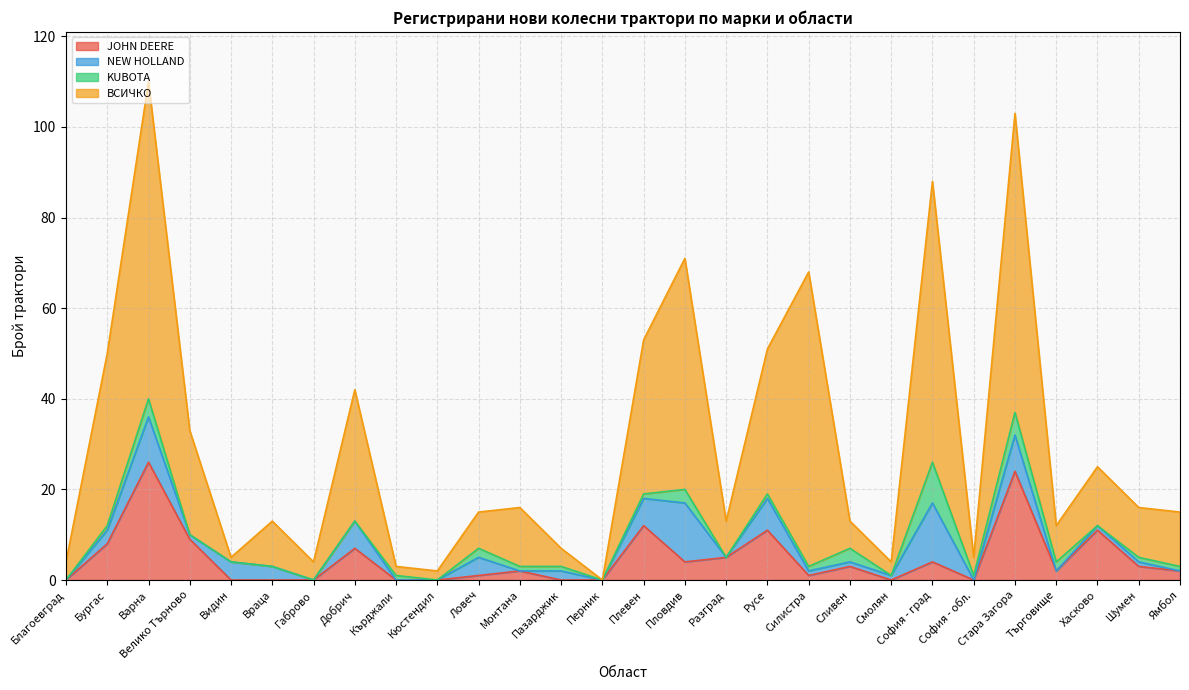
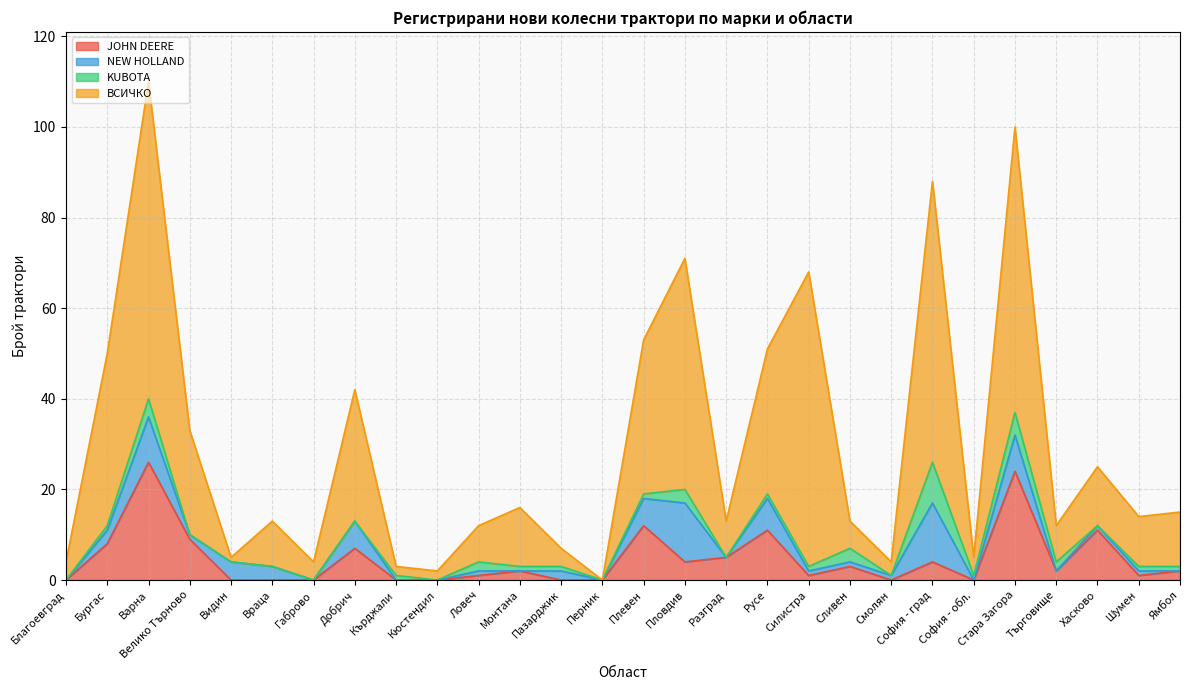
NEW HOLLAND, Ловеч: 4 -> 1
ВСИЧКО, Стара Загора: 66 -> 63
JOHN DEERE, Шумен: 3 -> 1
